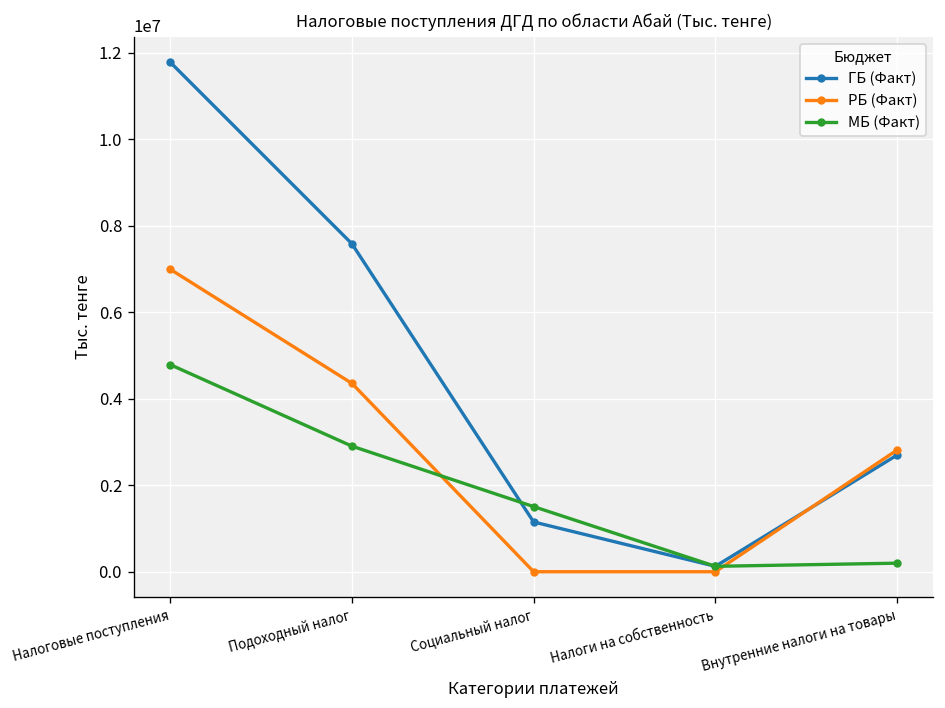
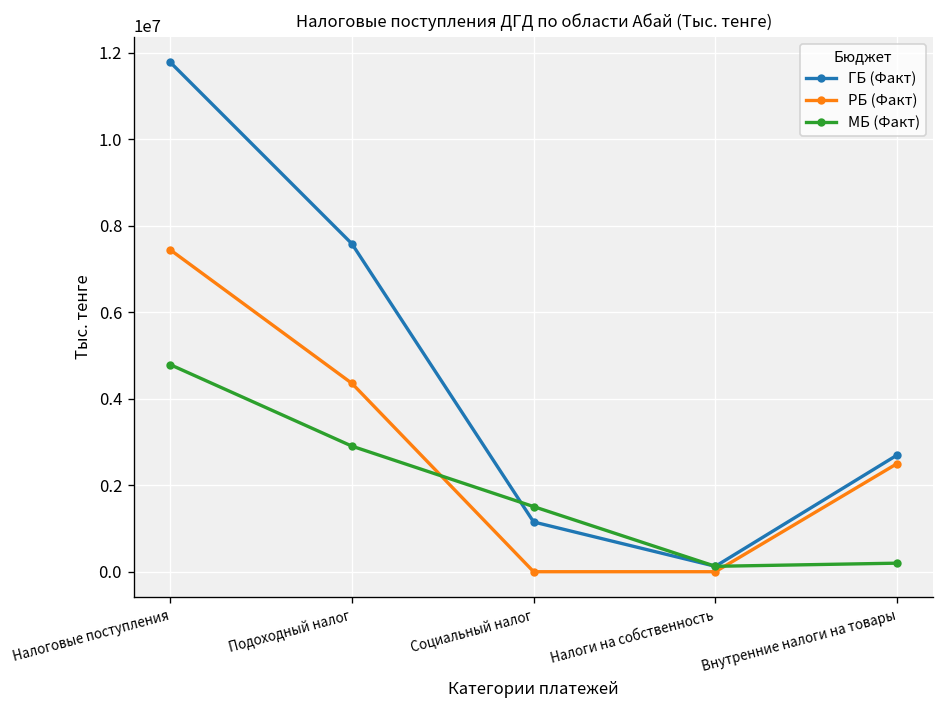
РБ (Факт), Налоговые поступления: 7000000 -> 7400000
РБ (Факт), Внутренние налоги на товары: 2800000 -> 2500000
